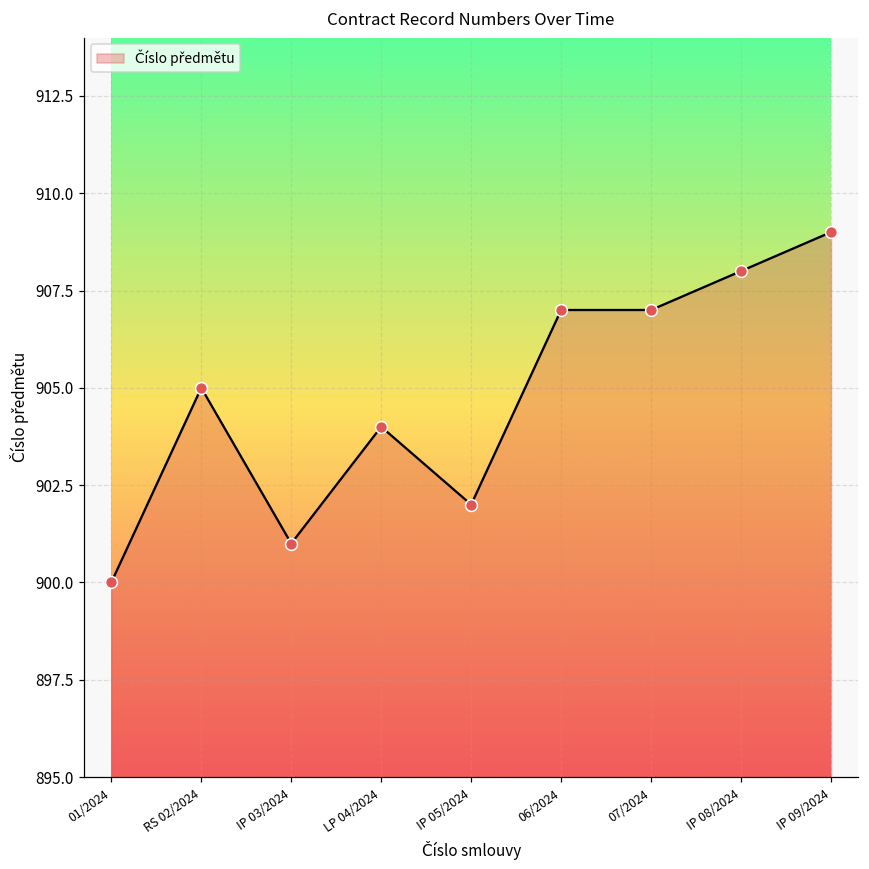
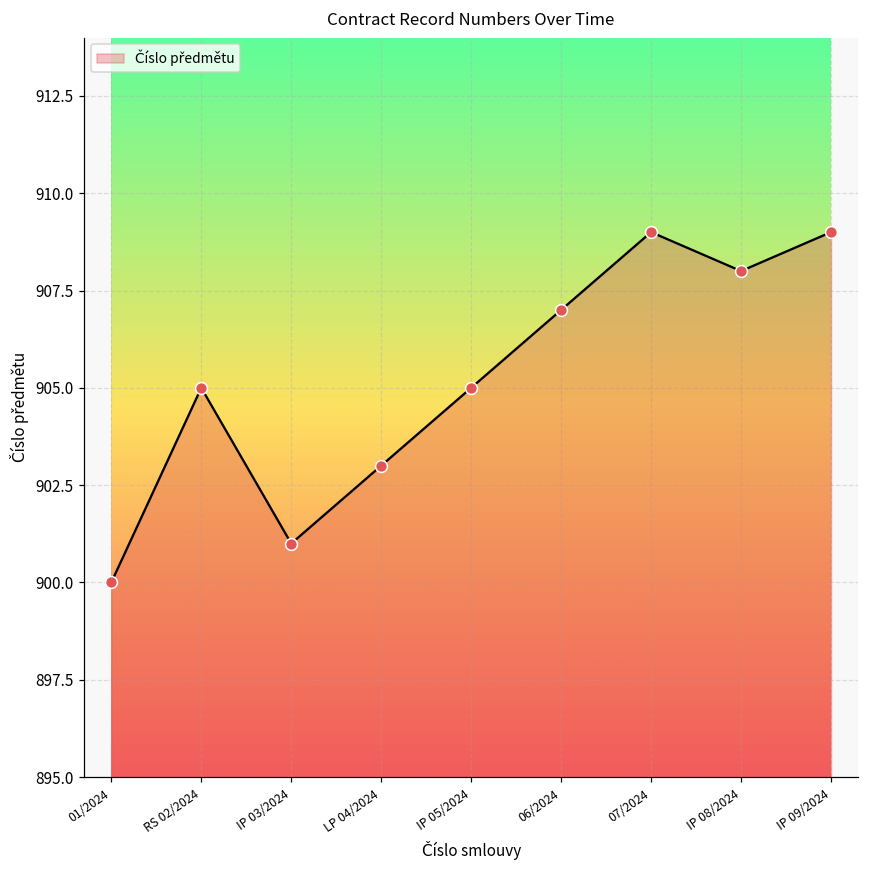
LP 04/2024: 904 -> 903
IP 05/2024: 902 -> 905
07/2024: 907 -> 909
